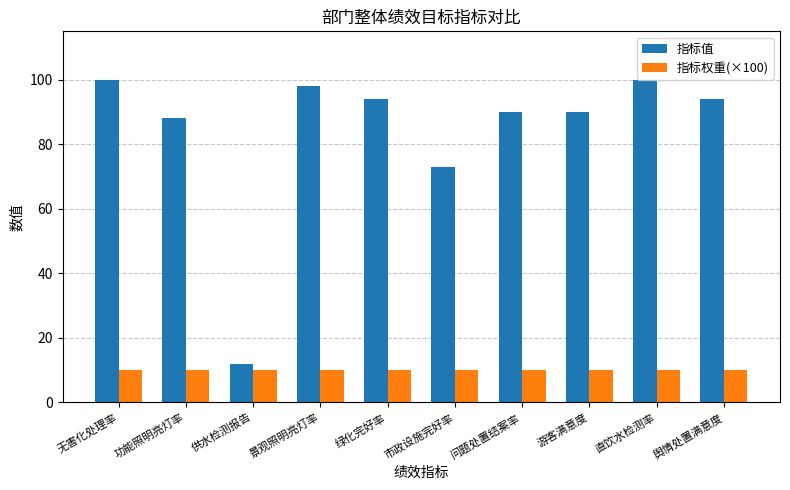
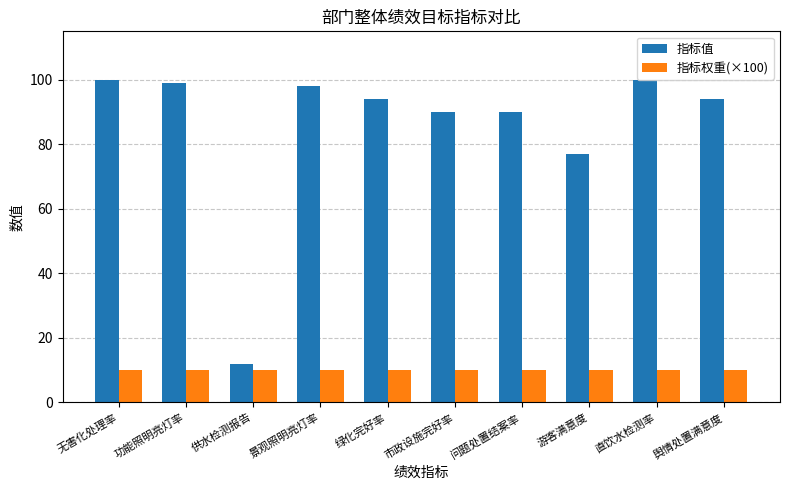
指标值, 功能照明亮灯率: 88 -> 99
指标值, 市政设施完好率: 73 -> 90
指标值, 游客满意度: 90 -> 77
